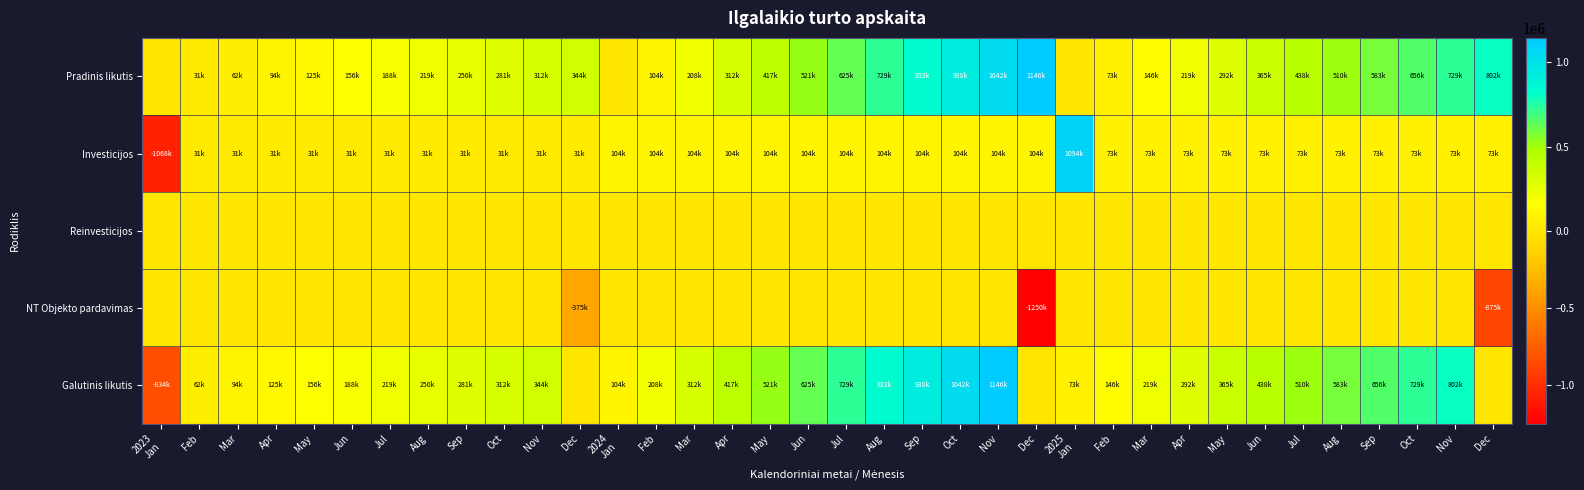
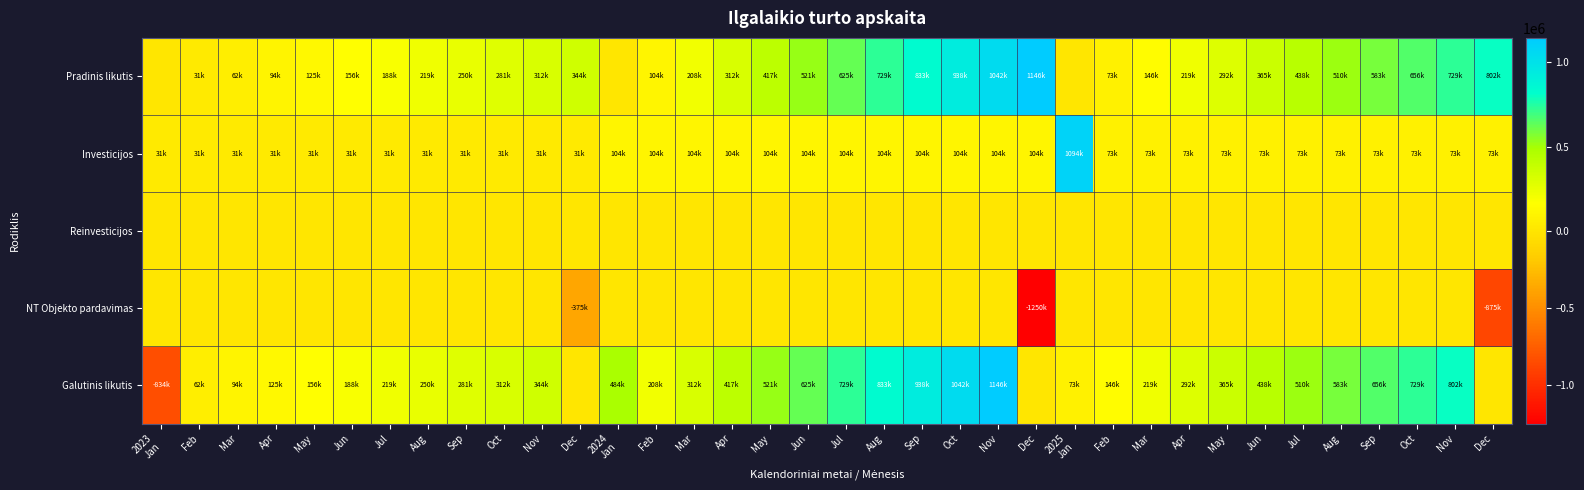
Investicijos, 2023 Jan: -1068k -> 31k
Galutinis likutis, 2024 Jan: 104k -> 484k
